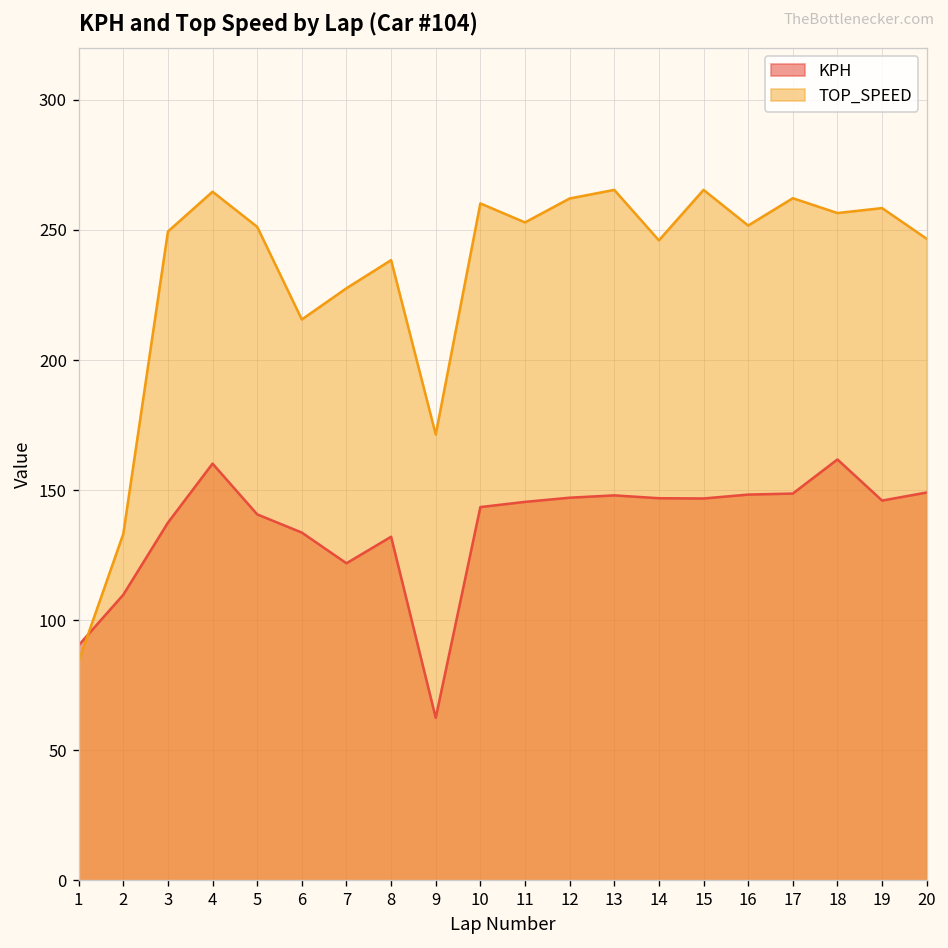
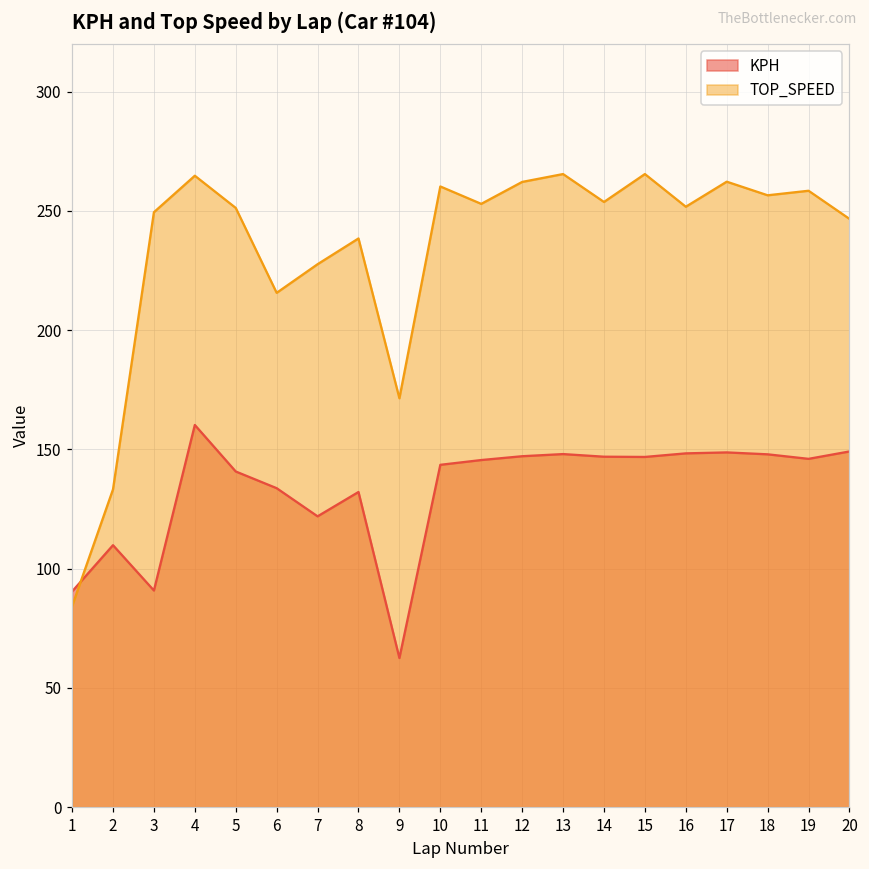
KPH, 3: 138 -> 91
TOP_SPEED, 14: 246 -> 254
KPH, 18: 162 -> 148
